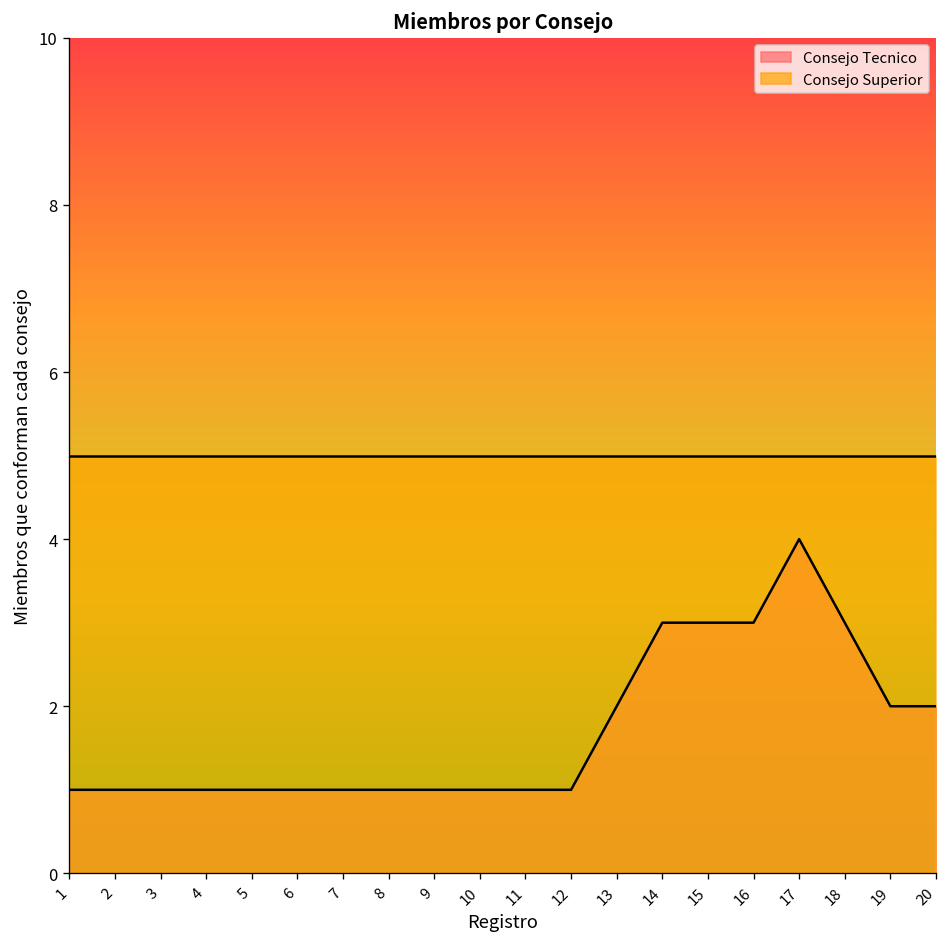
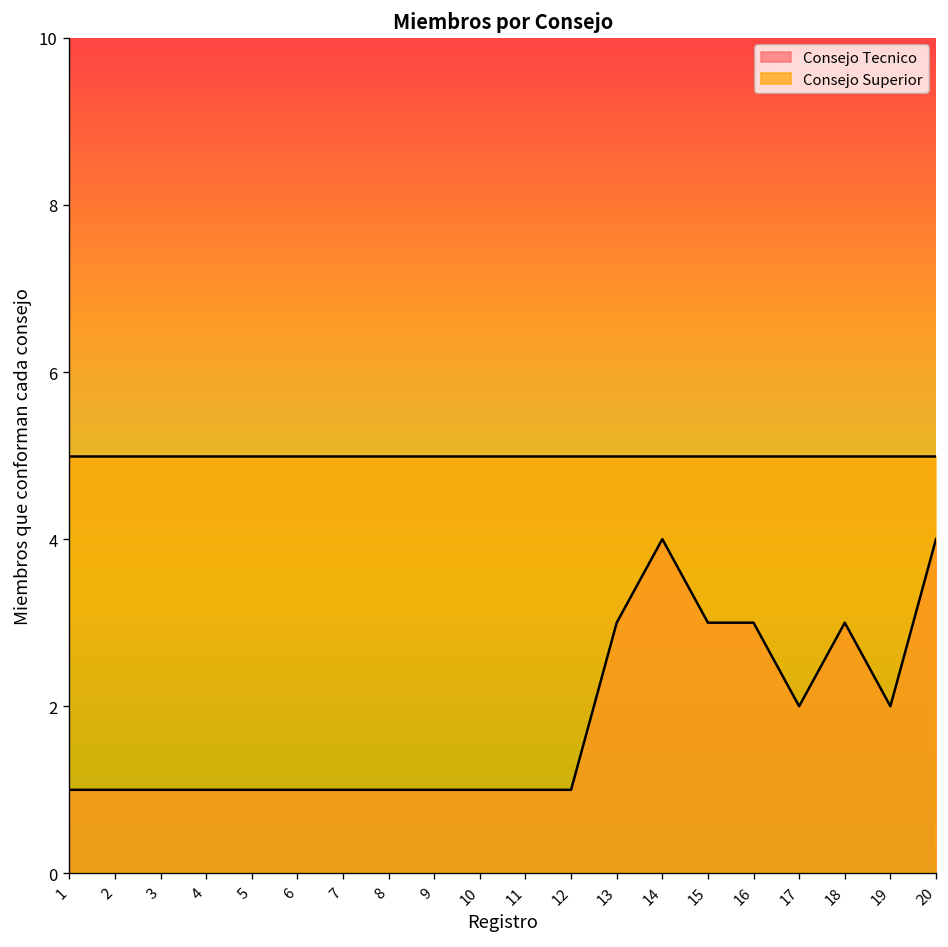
Consejo Tecnico, 13: 2 -> 3
Consejo Tecnico, 14: 3 -> 4
Consejo Tecnico, 17: 4 -> 2
Consejo Tecnico, 20: 2 -> 4
